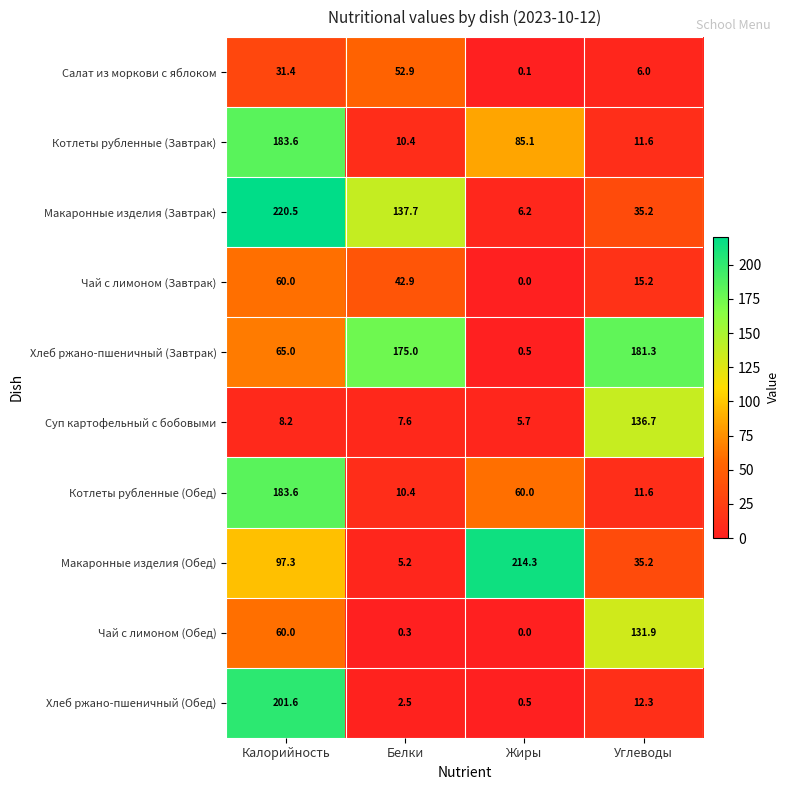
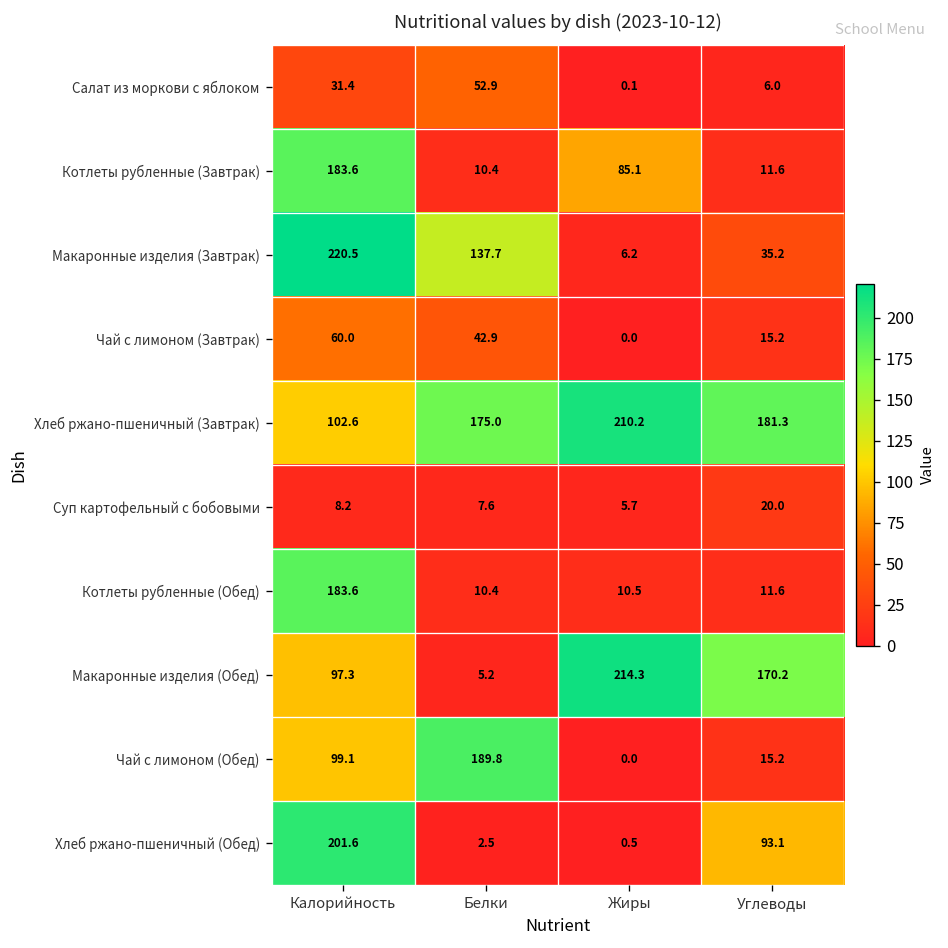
Хлеб ржано-пшеничный (Завтрак), Калорийность: 65.0 -> 102.6
Хлеб ржано-пшеничный (Завтрак), Жиры: 0.5 -> 210.2
Суп картофельный с бобовыми, Углеводы: 136.7 -> 20.0
Котлеты рубленные (Обед), Жиры: 60.0 -> 10.5
Макаронные изделия (Обед), Углеводы: 35.2 -> 170.2
Чай с лимоном (Обед), Калорийность: 60.0 -> 99.1
Чай с лимоном (Обед), Белки: 0.3 -> 189.8
Чай с лимоном (Обед), Углеводы: 131.9 -> 15.2
Хлеб ржано-пшеничный (Обед), Углеводы: 12.3 -> 93.1
